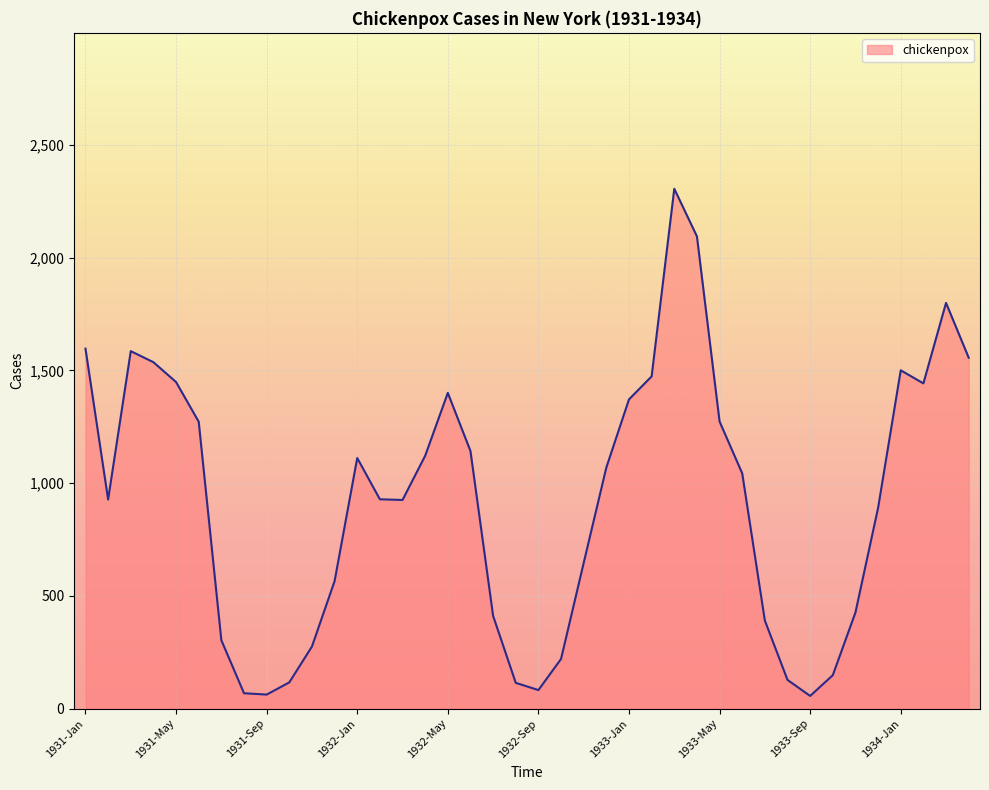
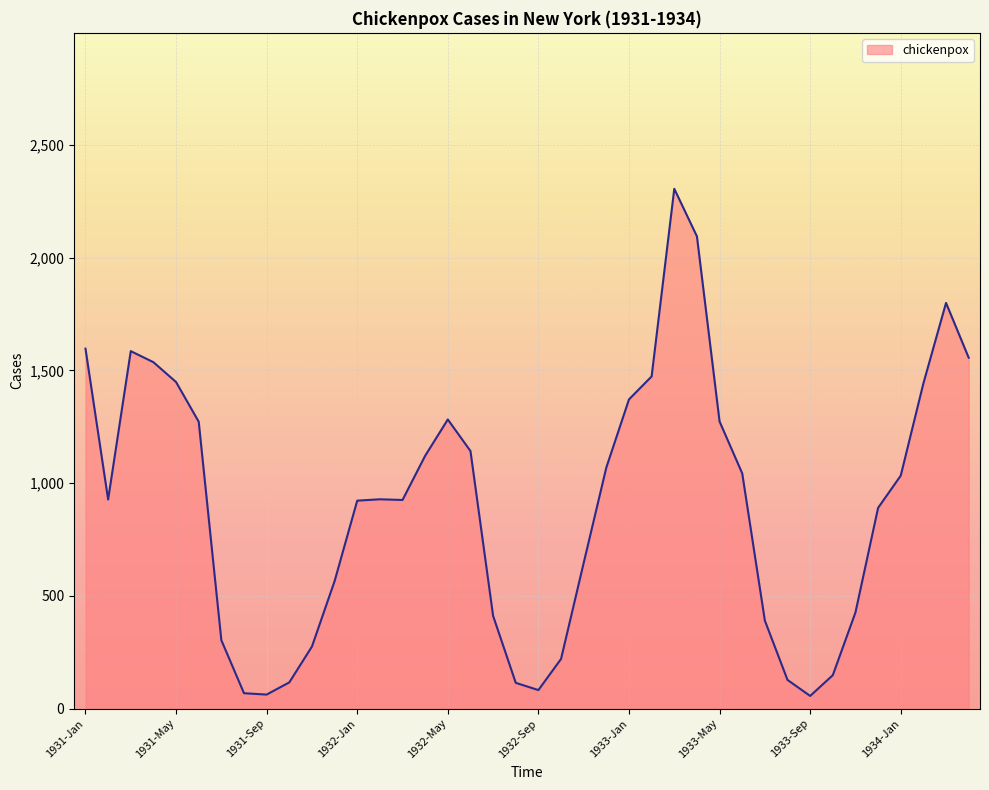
1932-Jan: 1,110 -> 920
1932-May: 1,400 -> 1,280
1934-Jan: 1,500 -> 1,030
